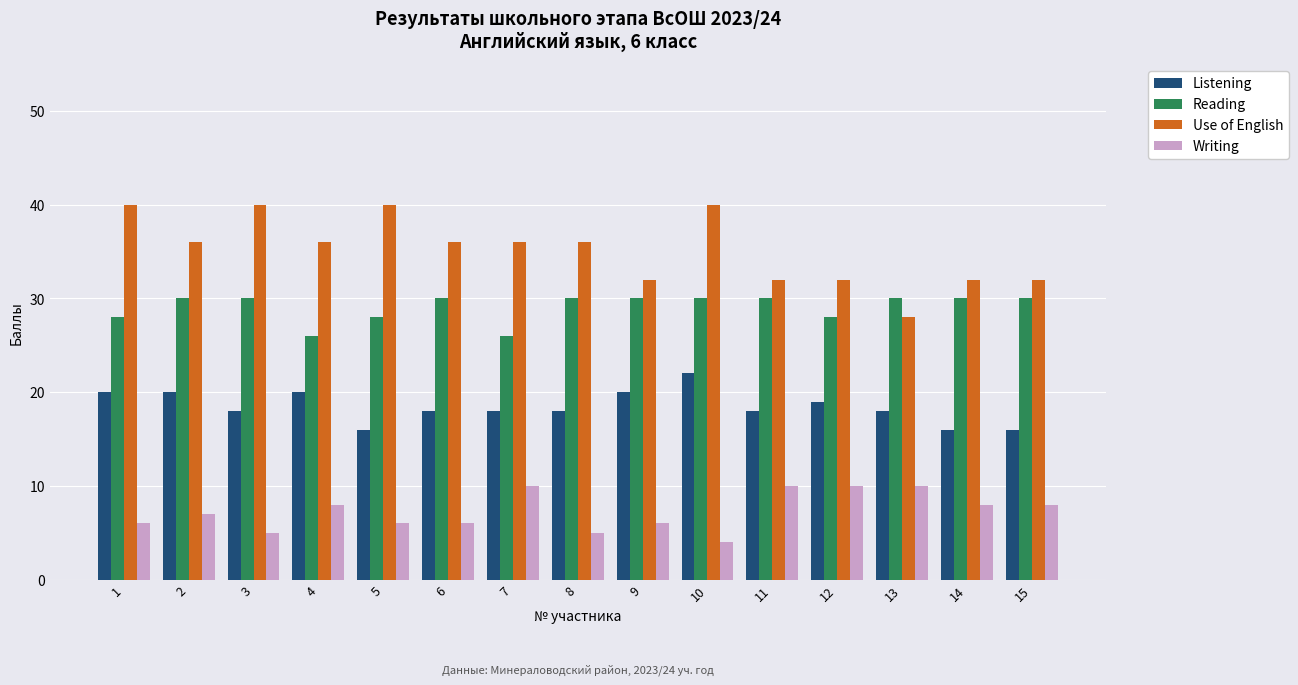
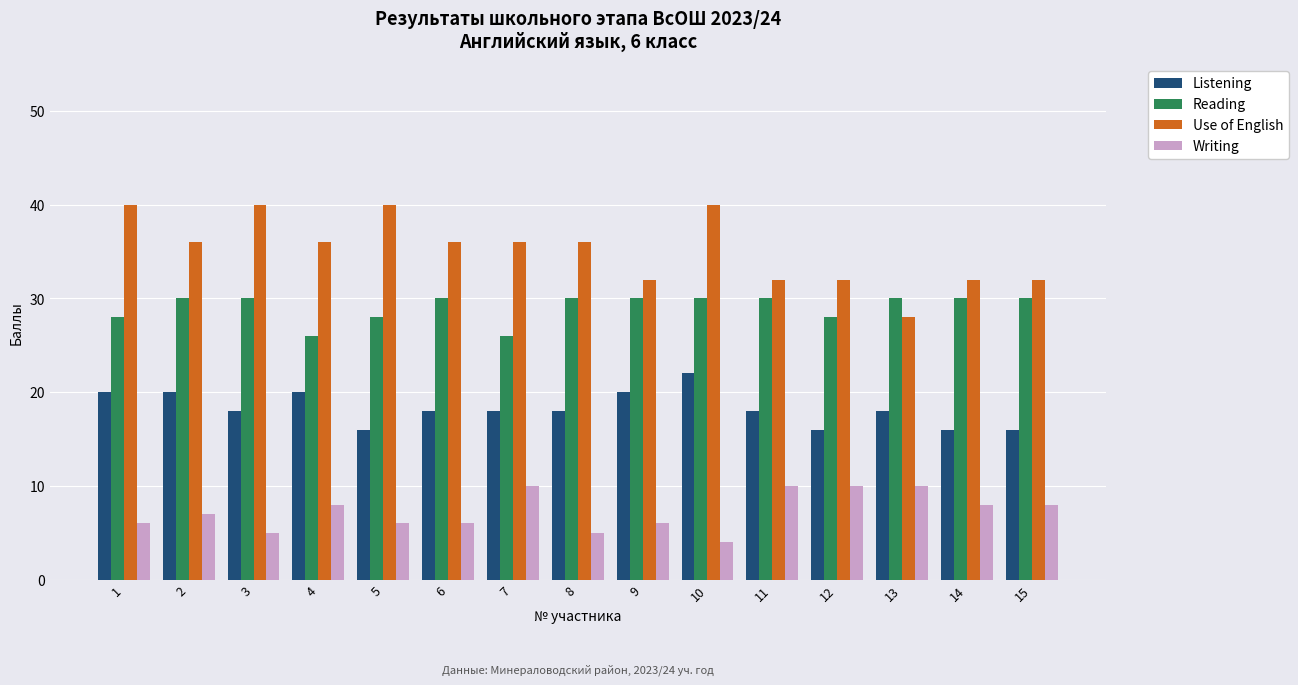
Listening, 12: 19 -> 16
